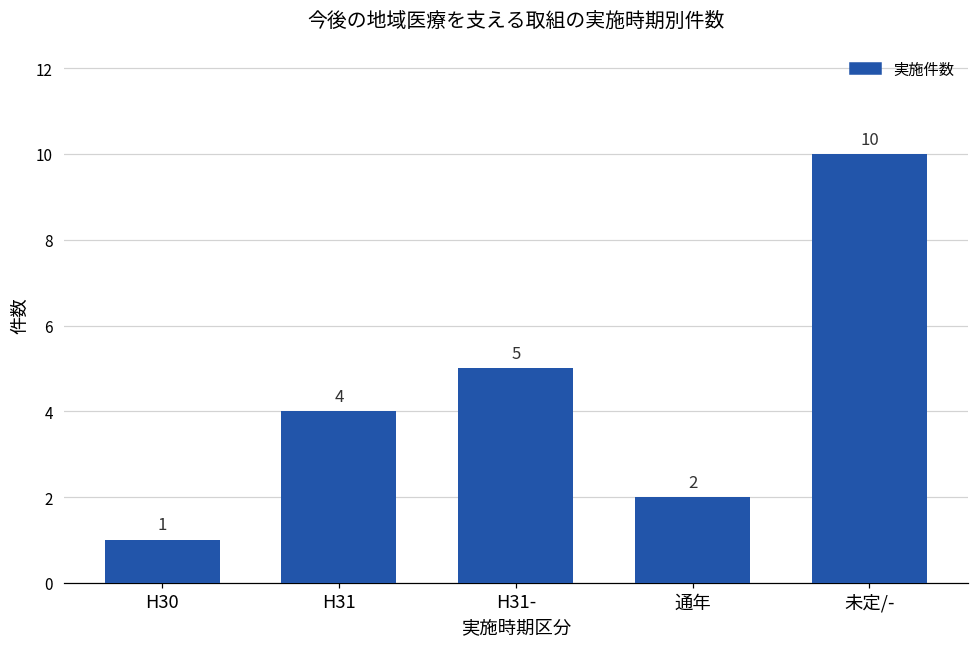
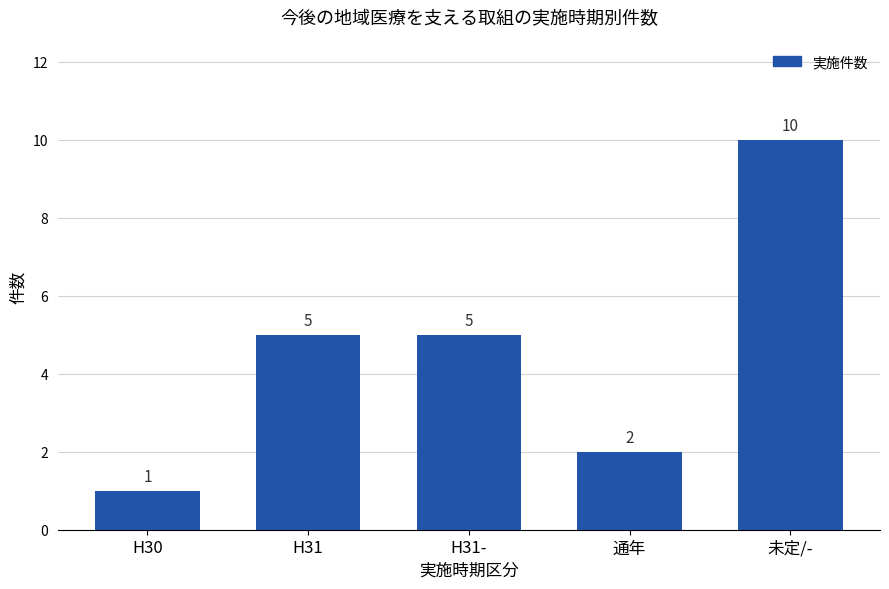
H31: 4 -> 5
